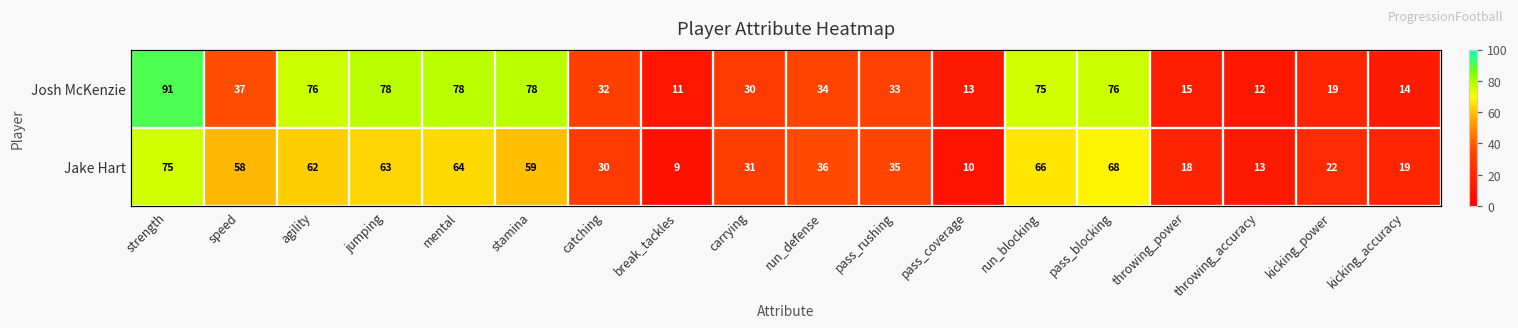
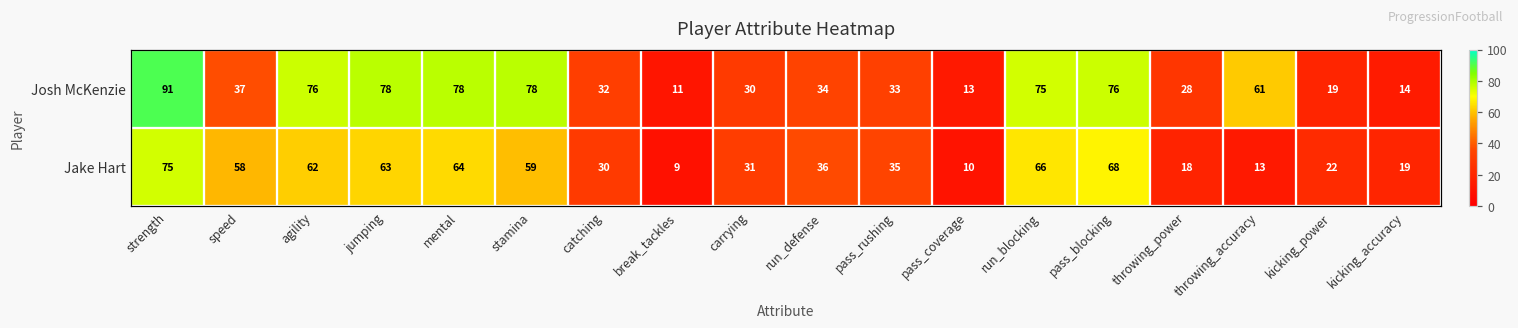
Josh McKenzie, throwing_power: 15 -> 28
Josh McKenzie, throwing_accuracy: 12 -> 61
